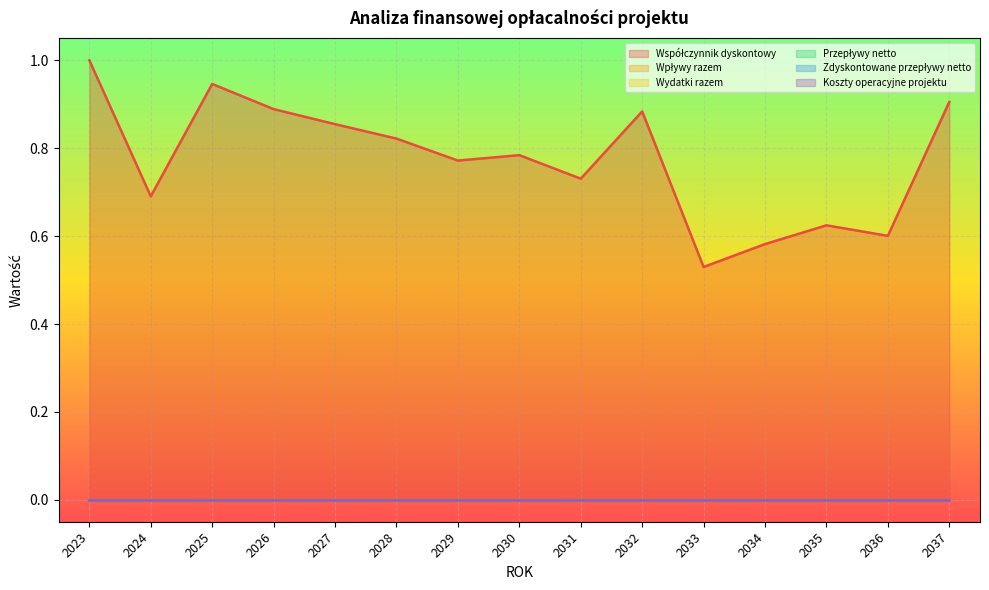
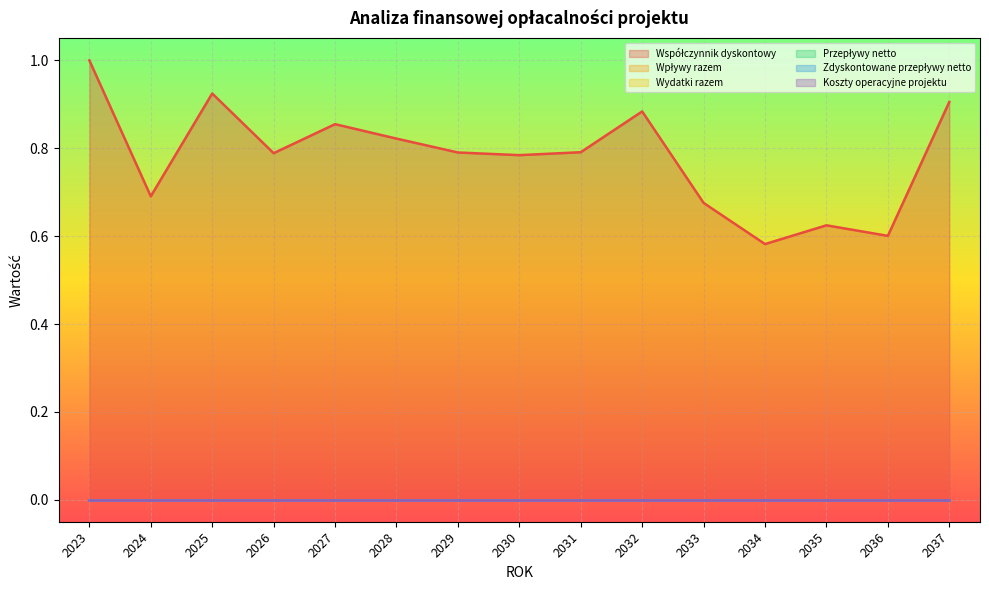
Współczynnik dyskontowy, 2025: 0.95 -> 0.92
Współczynnik dyskontowy, 2026: 0.89 -> 0.79
Współczynnik dyskontowy, 2029: 0.77 -> 0.79
Współczynnik dyskontowy, 2031: 0.73 -> 0.79
Współczynnik dyskontowy, 2033: 0.53 -> 0.68
